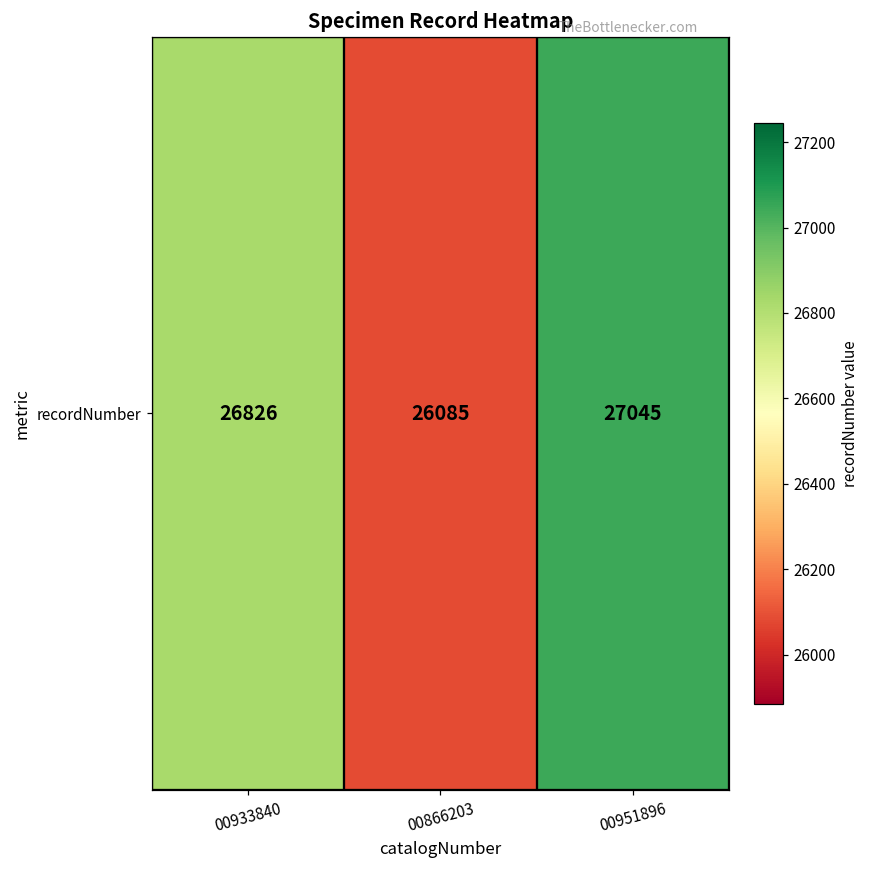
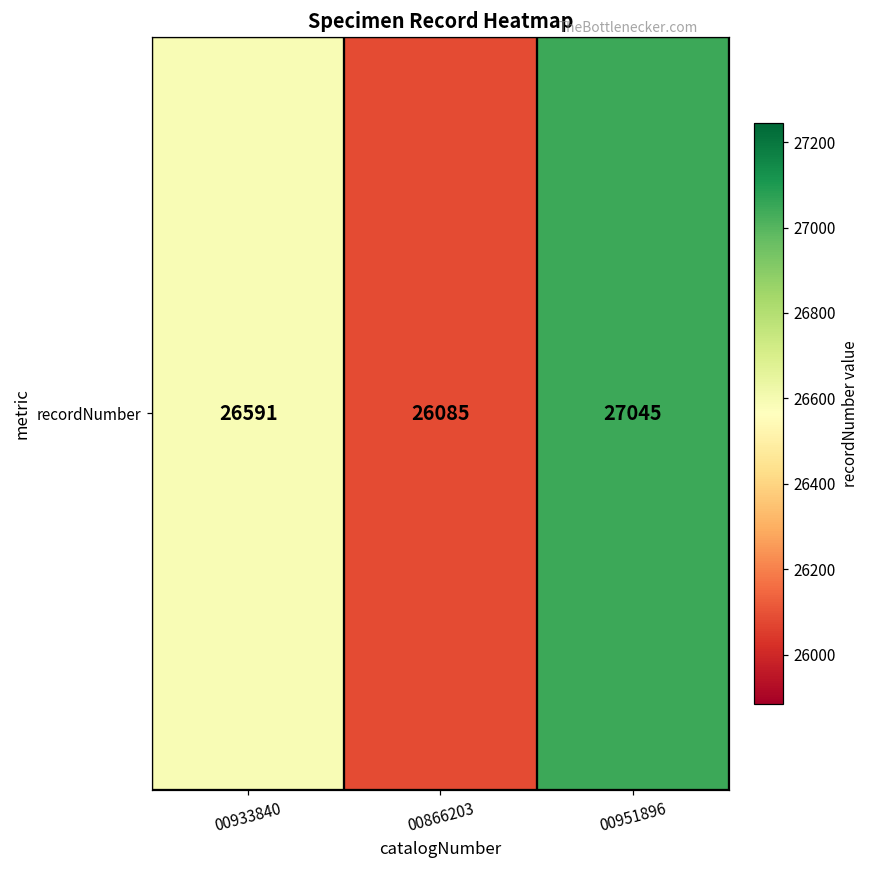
recordNumber, 00933840: 26826 -> 26591
